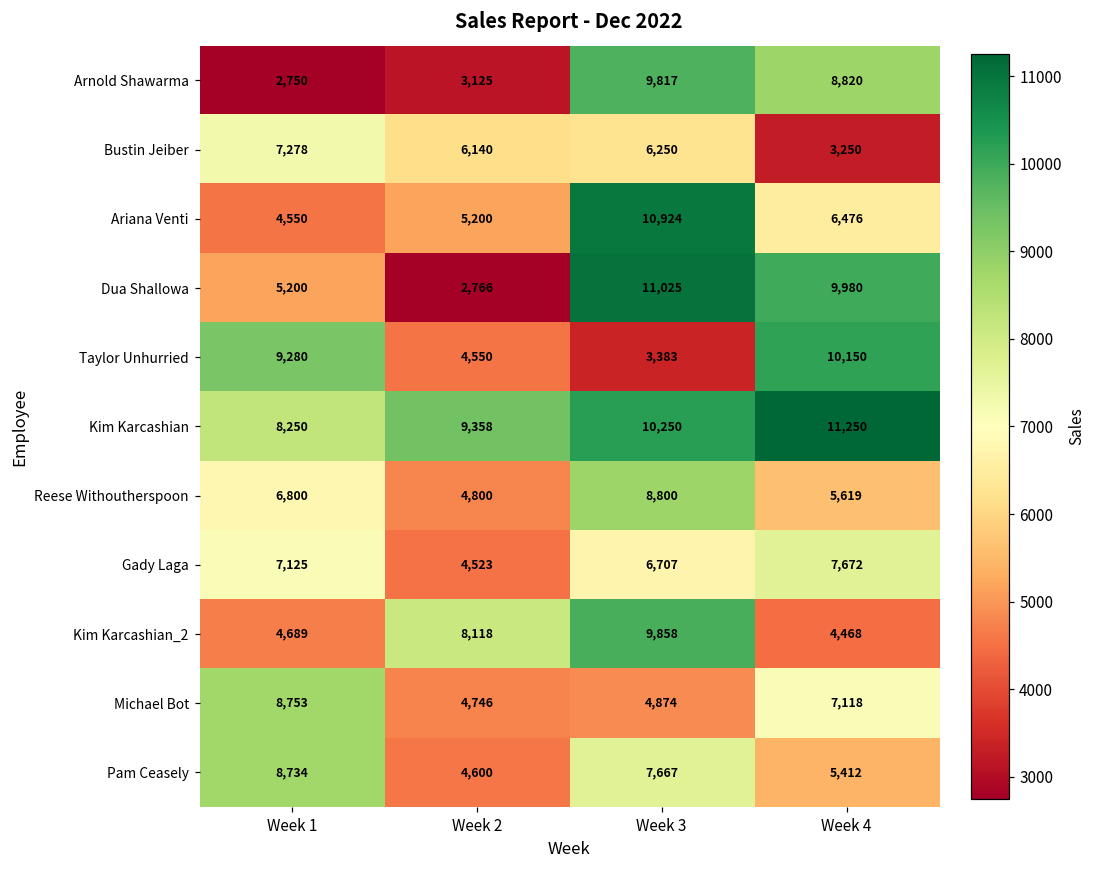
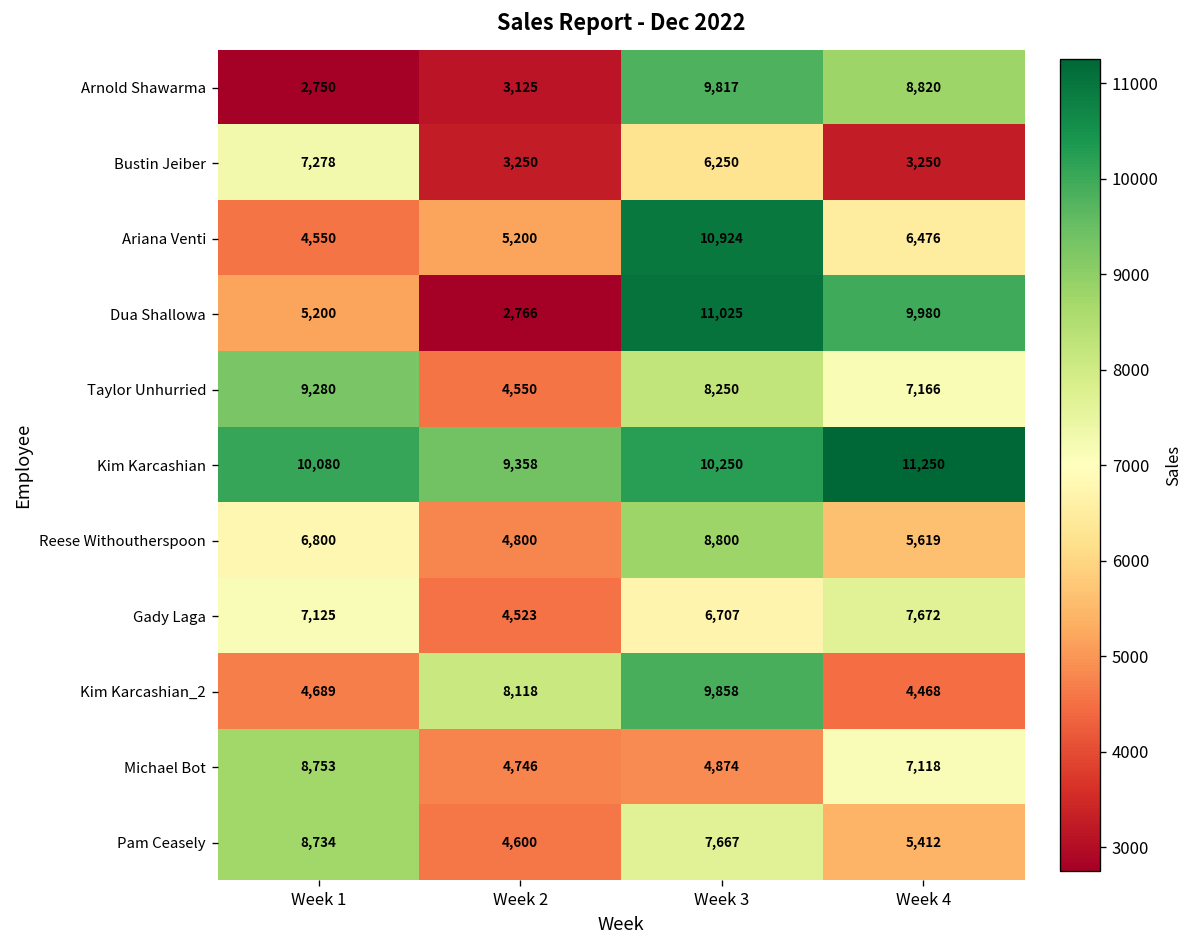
Bustin Jeiber, Week 2: 6,140 -> 3,250
Taylor Unhurried, Week 3: 3,383 -> 8,250
Taylor Unhurried, Week 4: 10,150 -> 7,166
Kim Karcashian, Week 1: 8,250 -> 10,080
